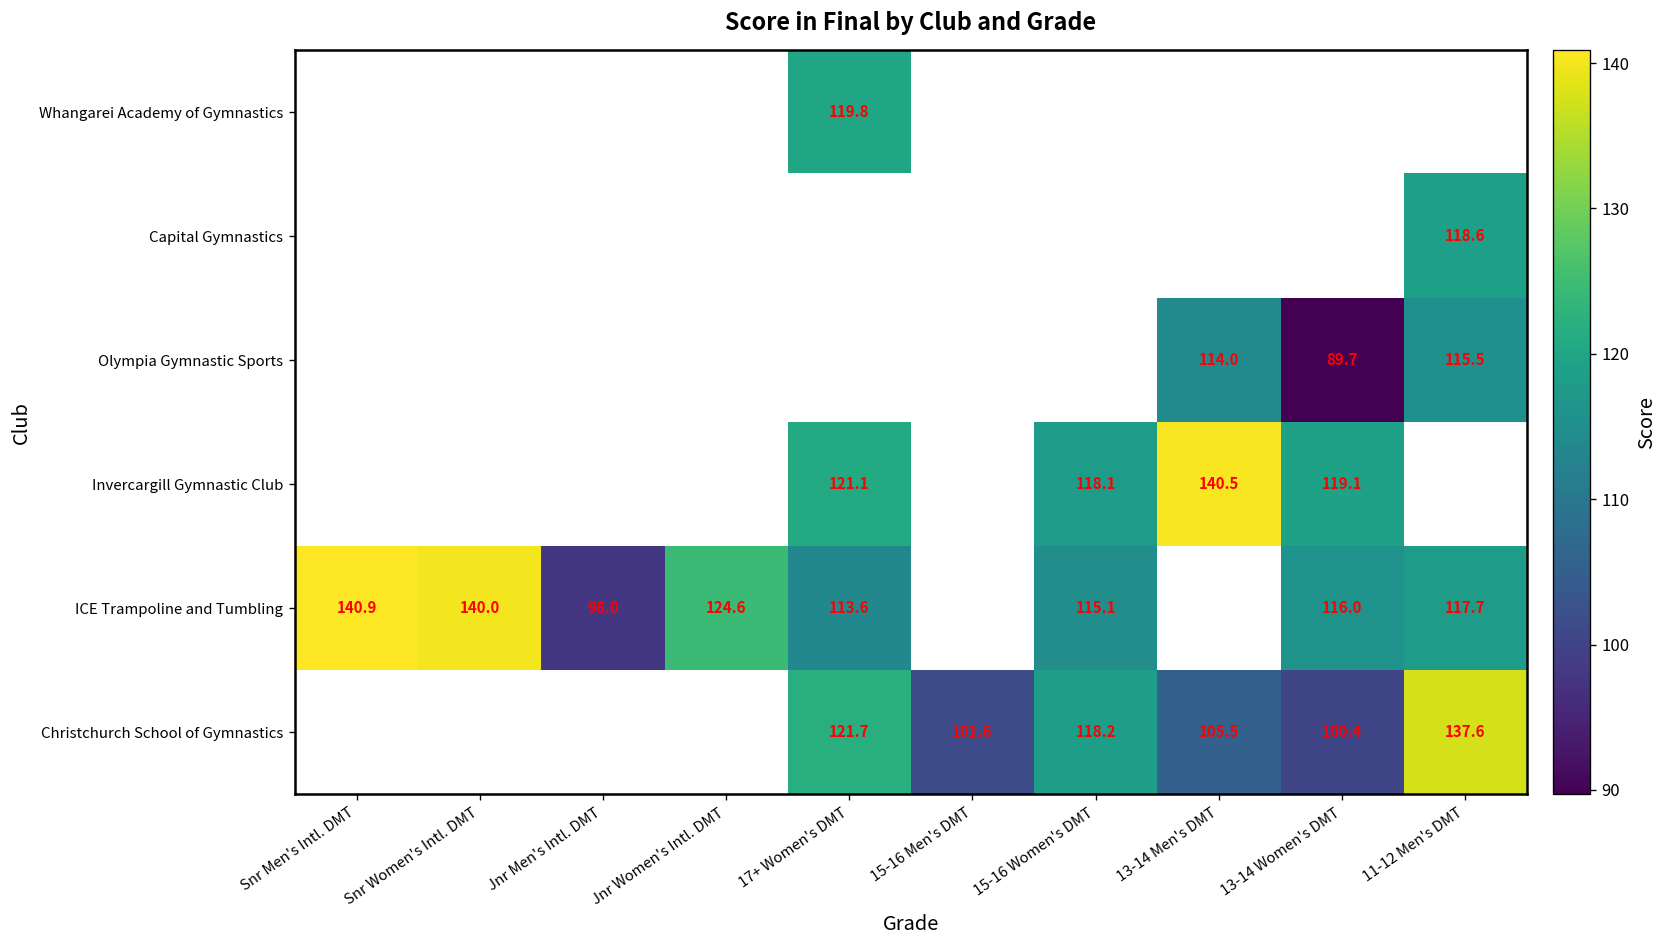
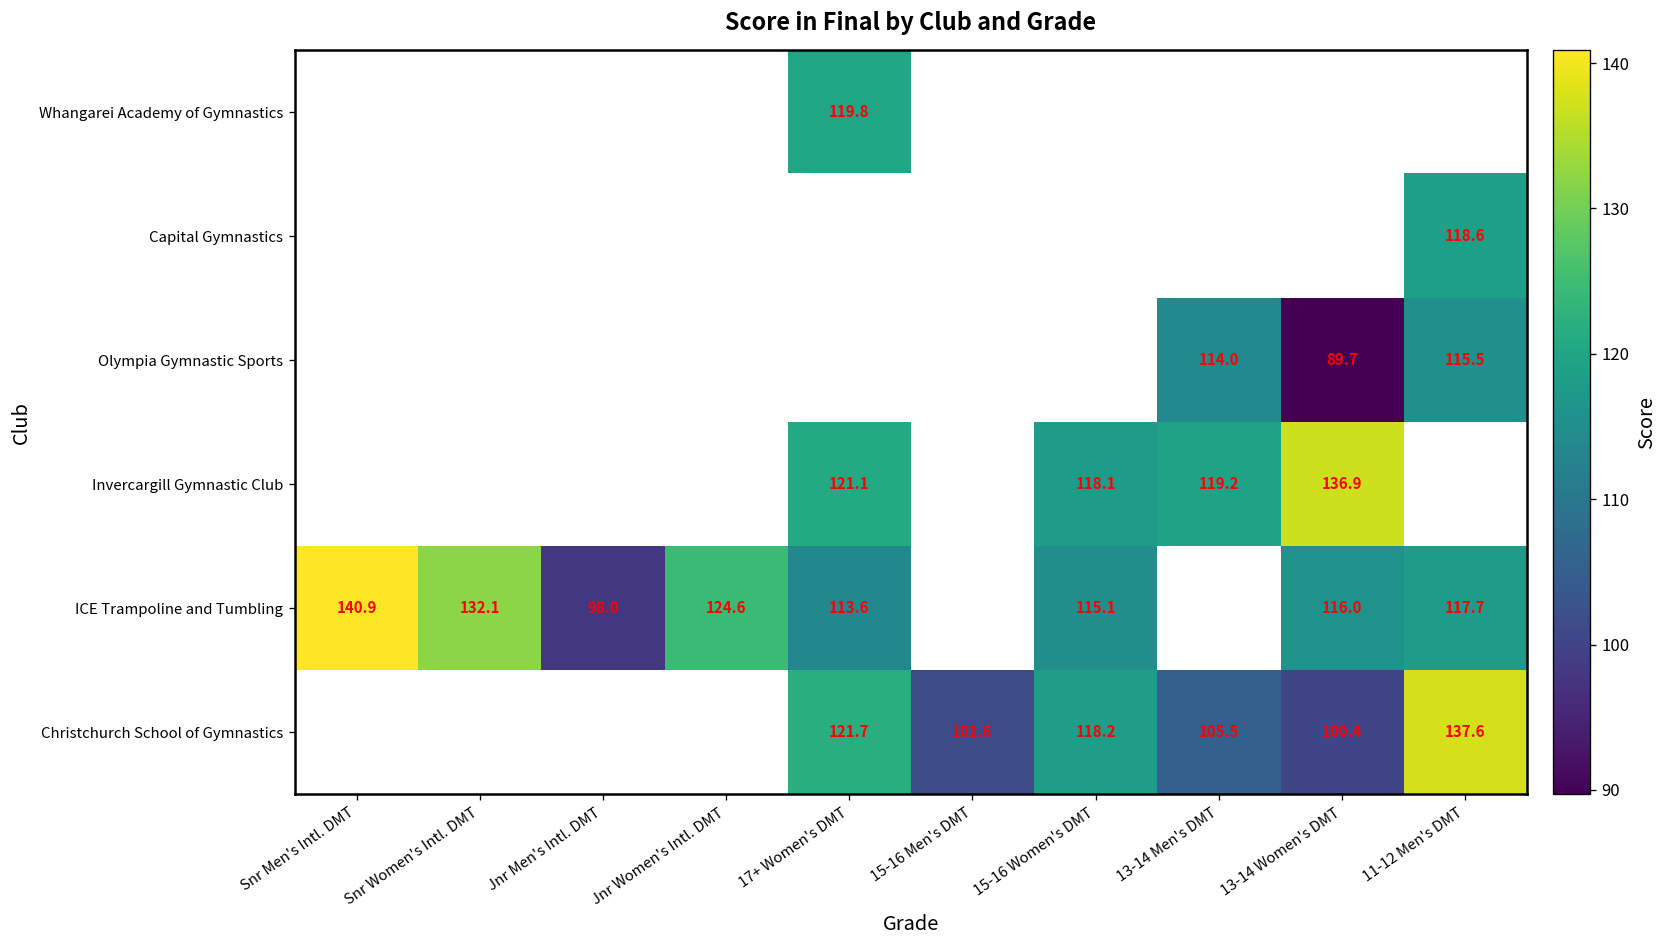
Invercargill Gymnastic Club, 13-14 Men's DMT: 140.5 -> 119.2
Invercargill Gymnastic Club, 13-14 Women's DMT: 119.1 -> 136.9
ICE Trampoline and Tumbling, Snr Women's Intl. DMT: 140.0 -> 132.1
